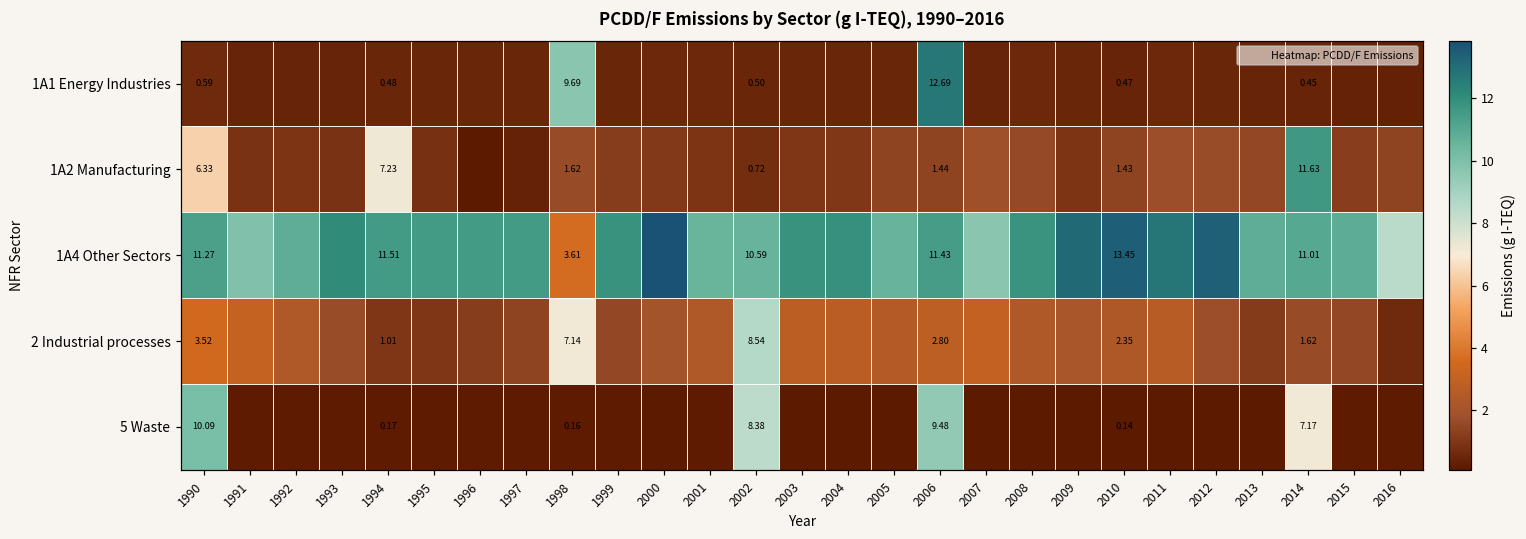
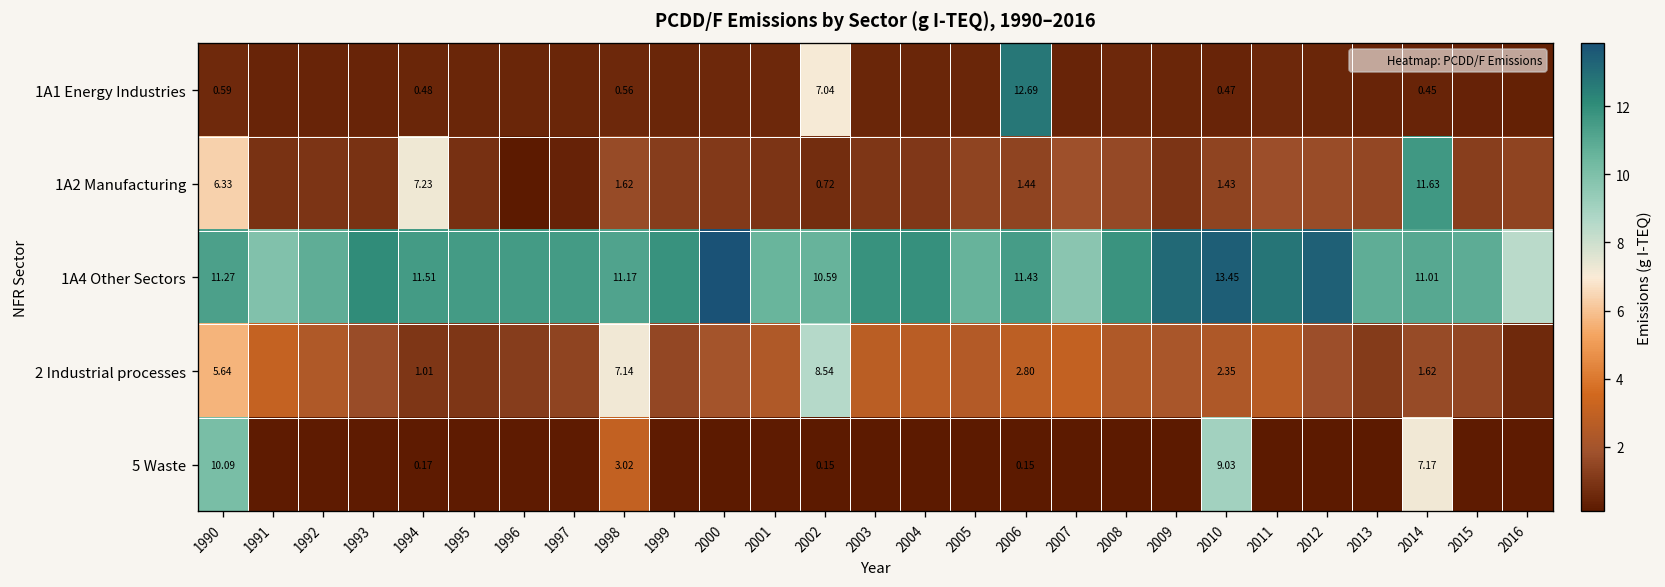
1A1 Energy Industries, 1998: 9.69 -> 0.56
1A1 Energy Industries, 2002: 0.50 -> 7.04
1A4 Other Sectors, 1998: 3.61 -> 11.17
2 Industrial processes, 1990: 3.52 -> 5.64
5 Waste, 1998: 0.16 -> 3.02
5 Waste, 2002: 8.38 -> 0.15
5 Waste, 2006: 9.48 -> 0.15
5 Waste, 2010: 0.14 -> 9.03
